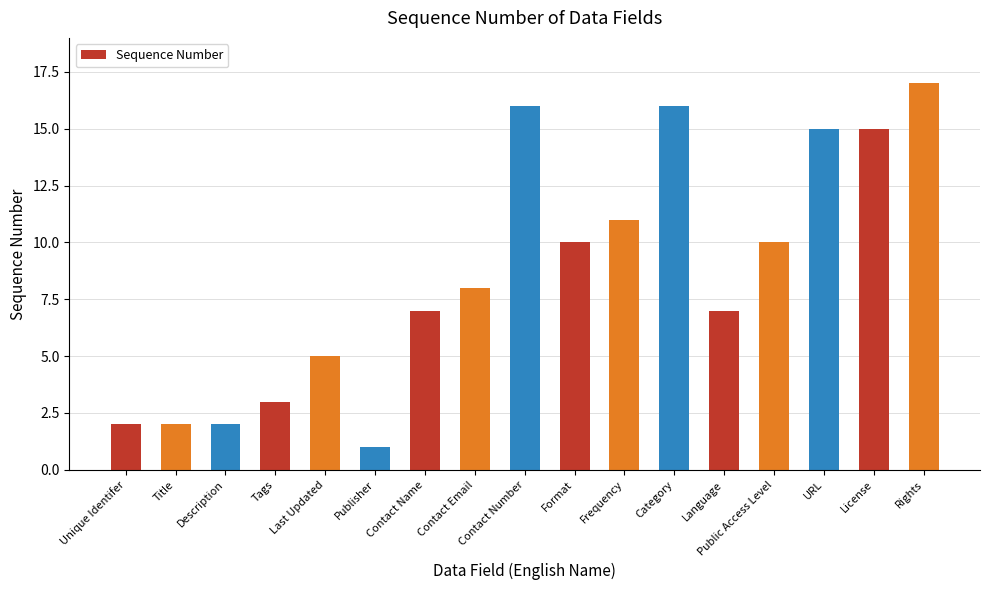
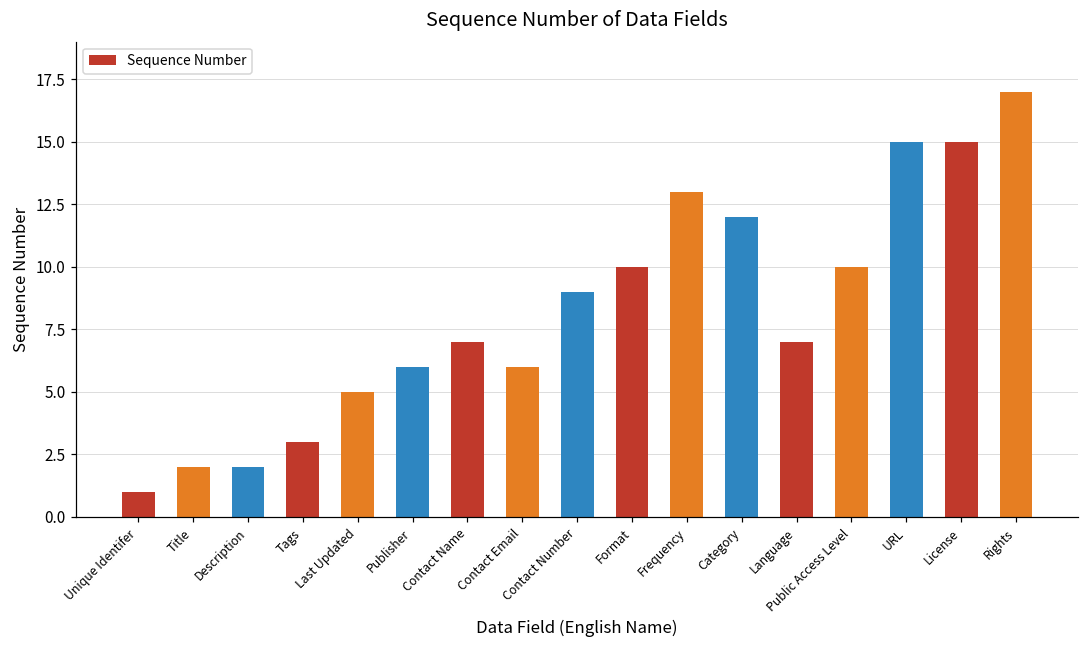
Unique Identifer: 2 -> 1
Publisher: 1 -> 6
Contact Email: 8 -> 6
Contact Number: 16 -> 9
Frequency: 11 -> 13
Category: 16 -> 12
